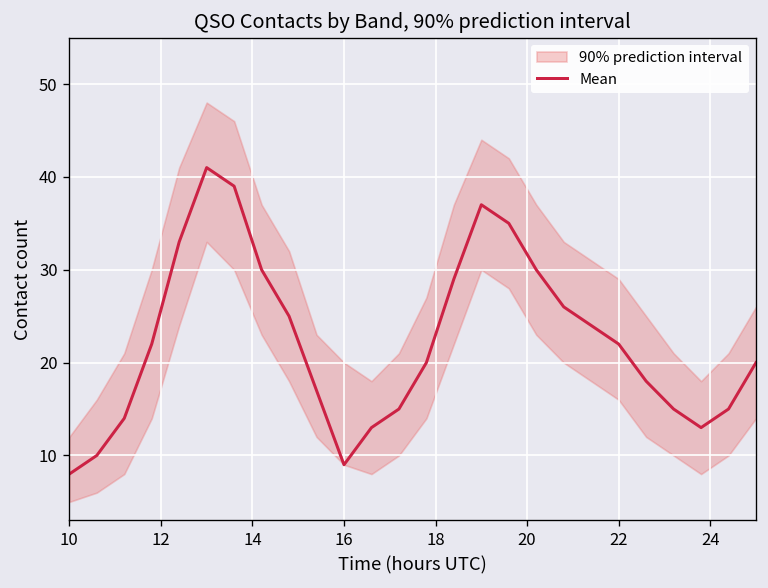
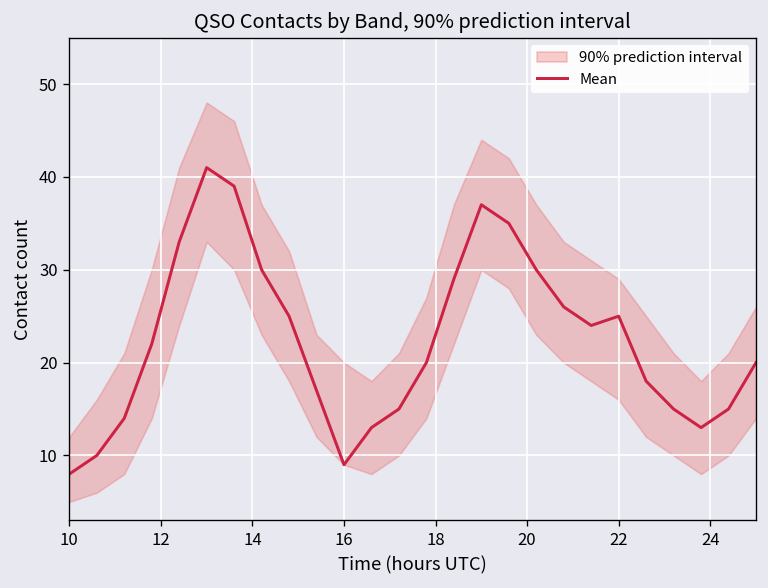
Mean, 22: 22 -> 25
